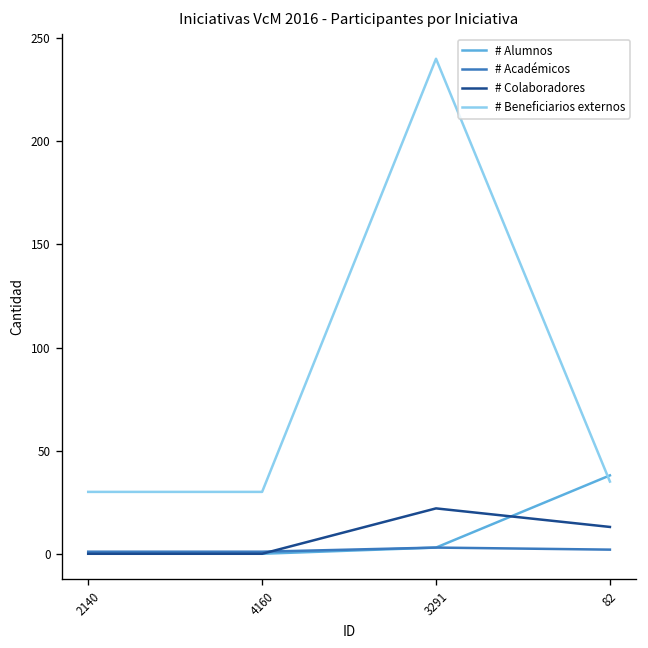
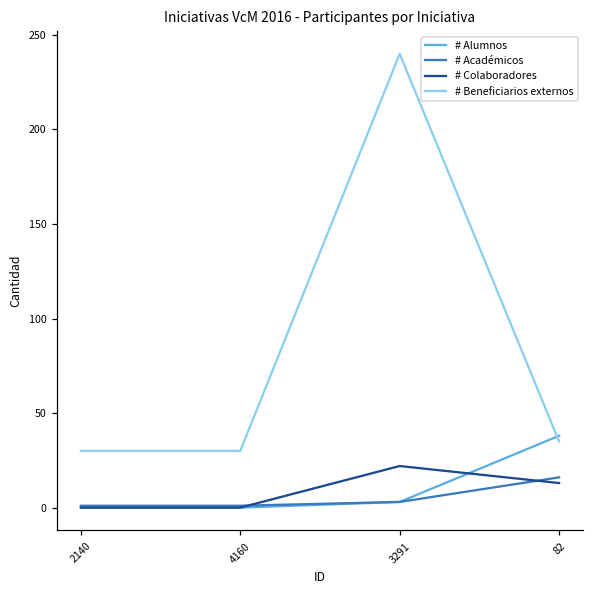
# Académicos, 82: 2 -> 16
